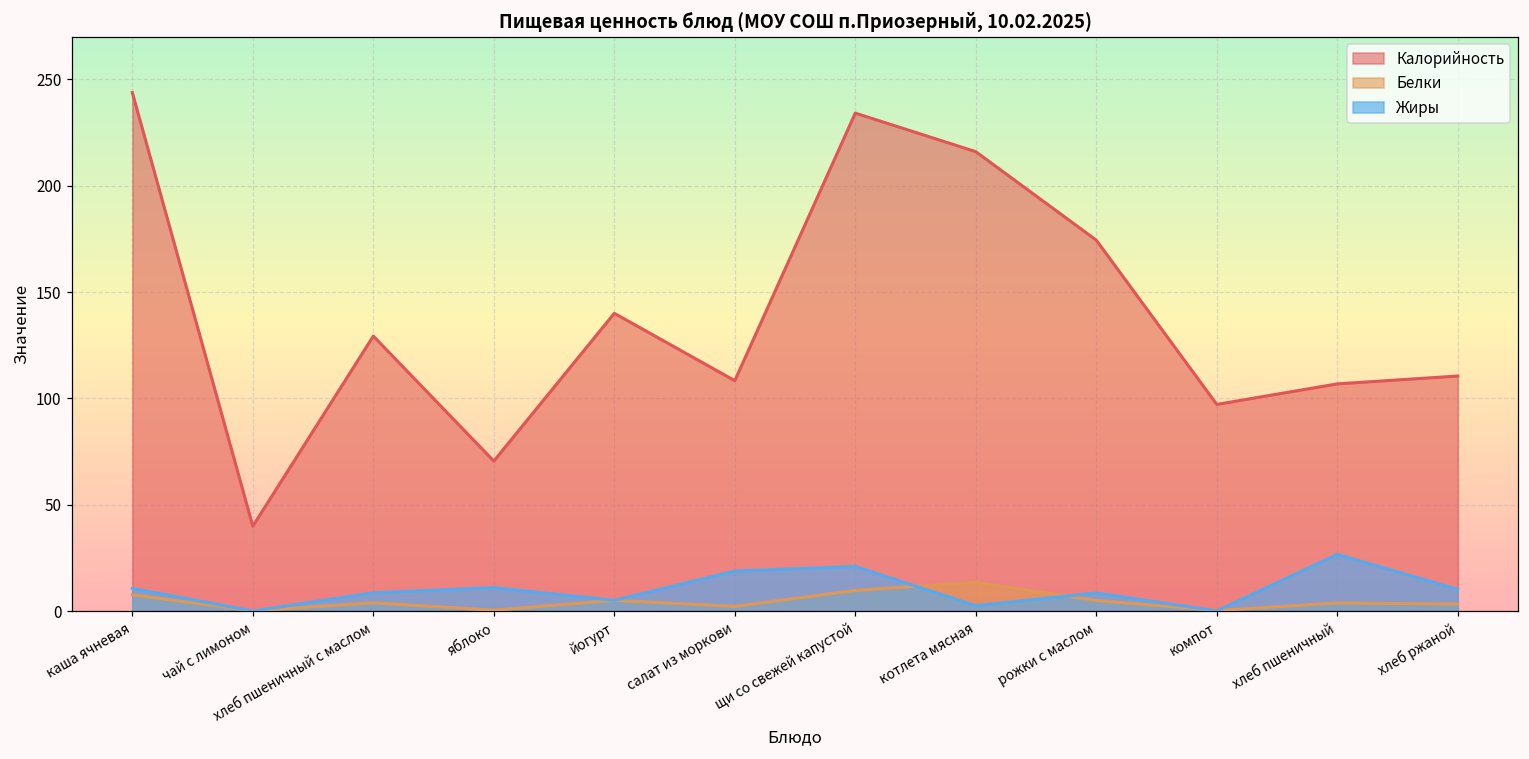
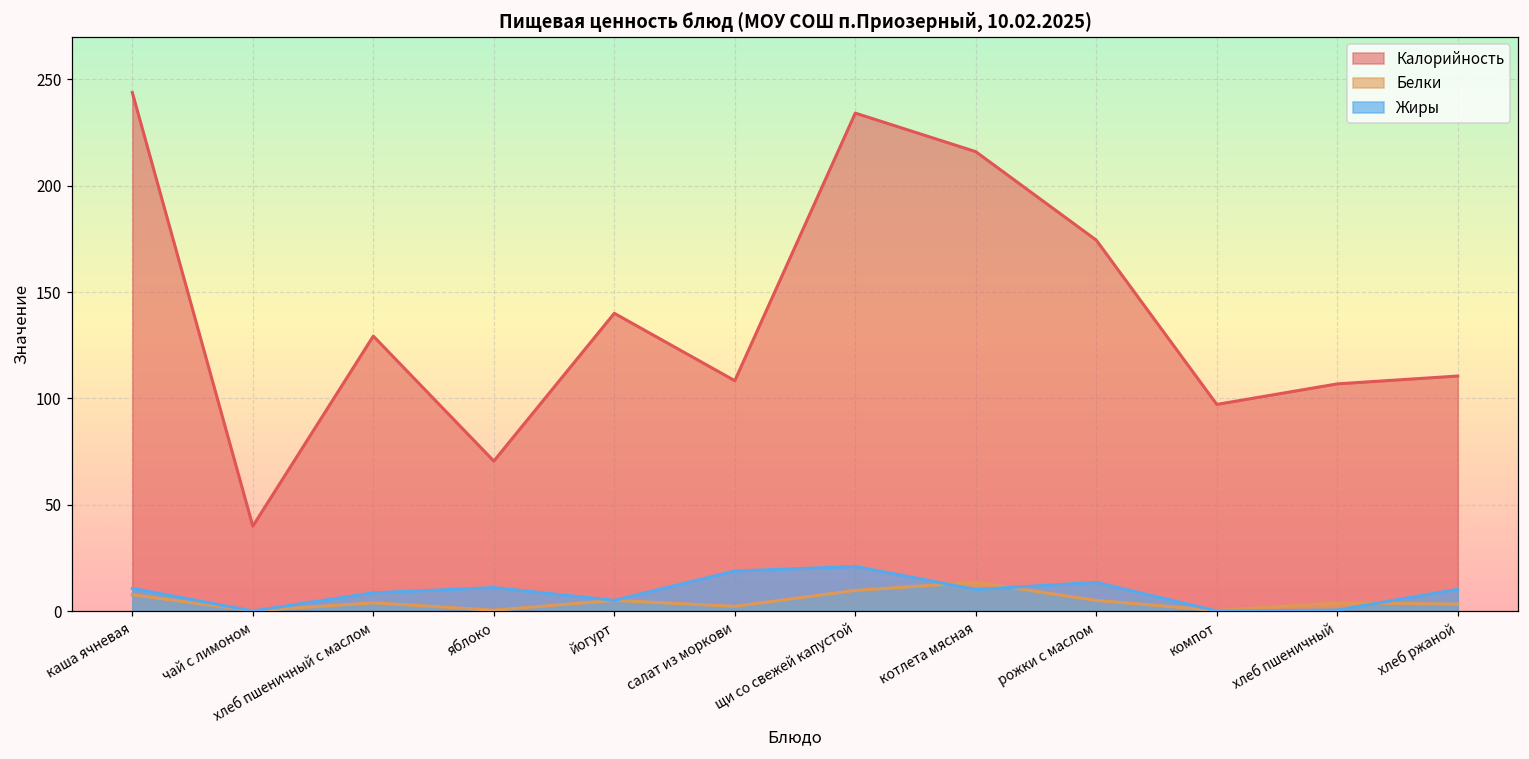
Жиры, котлета мясная: 3 -> 10
Жиры, рожки с маслом: 9 -> 13
Жиры, хлеб пшеничный: 27 -> 0
